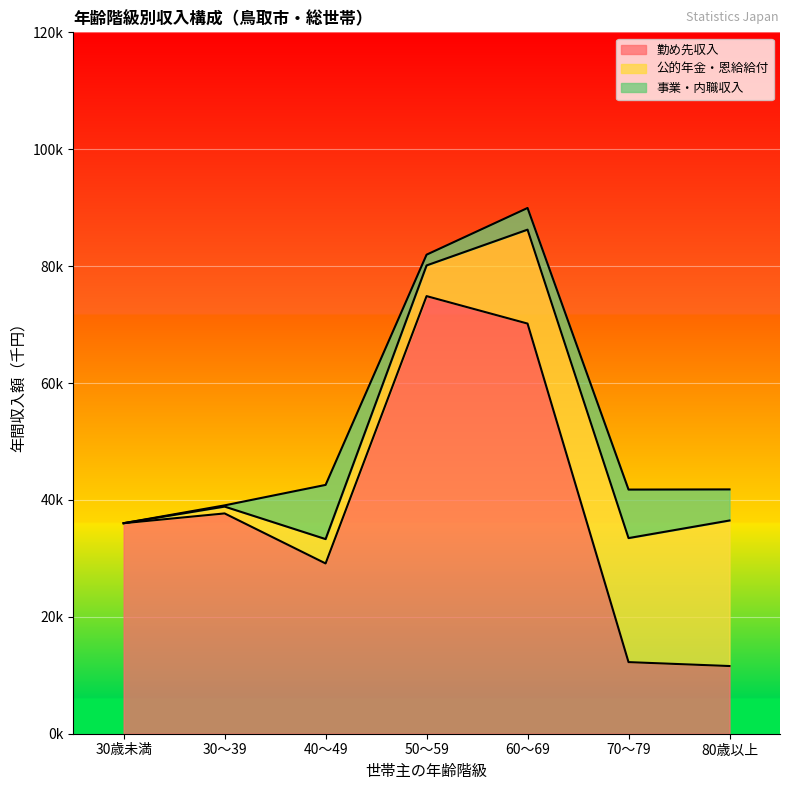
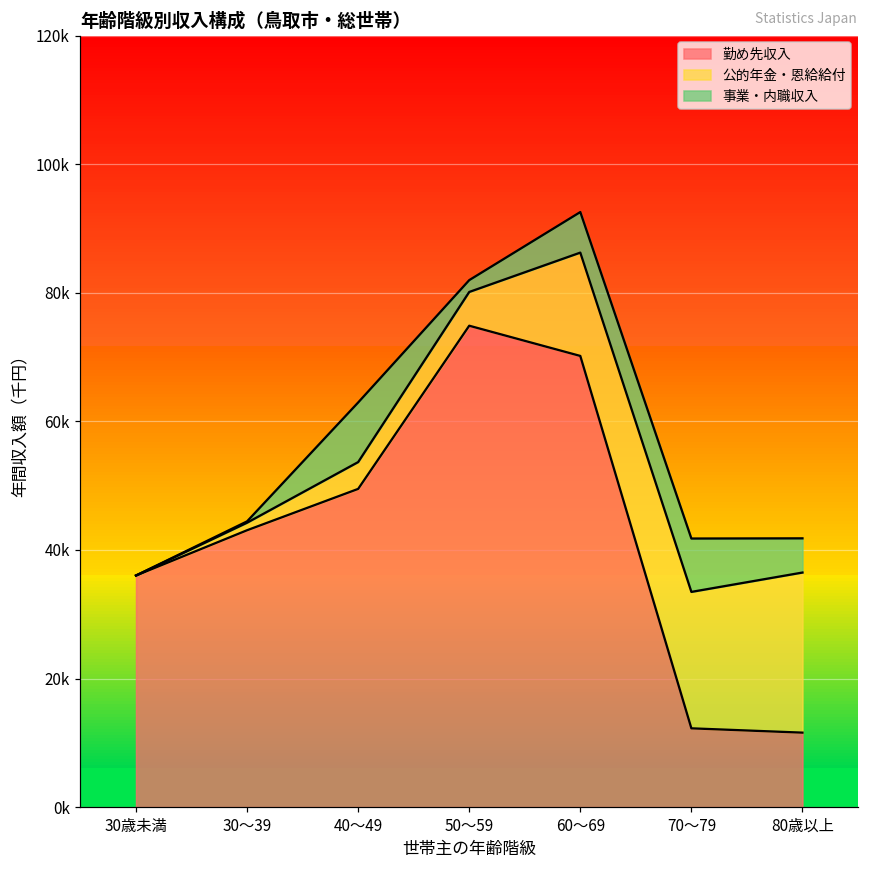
勤め先収入, 30～39: 38000 -> 43000
勤め先収入, 40～49: 29000 -> 49000
事業・内職収入, 60～69: 4000 -> 6000
